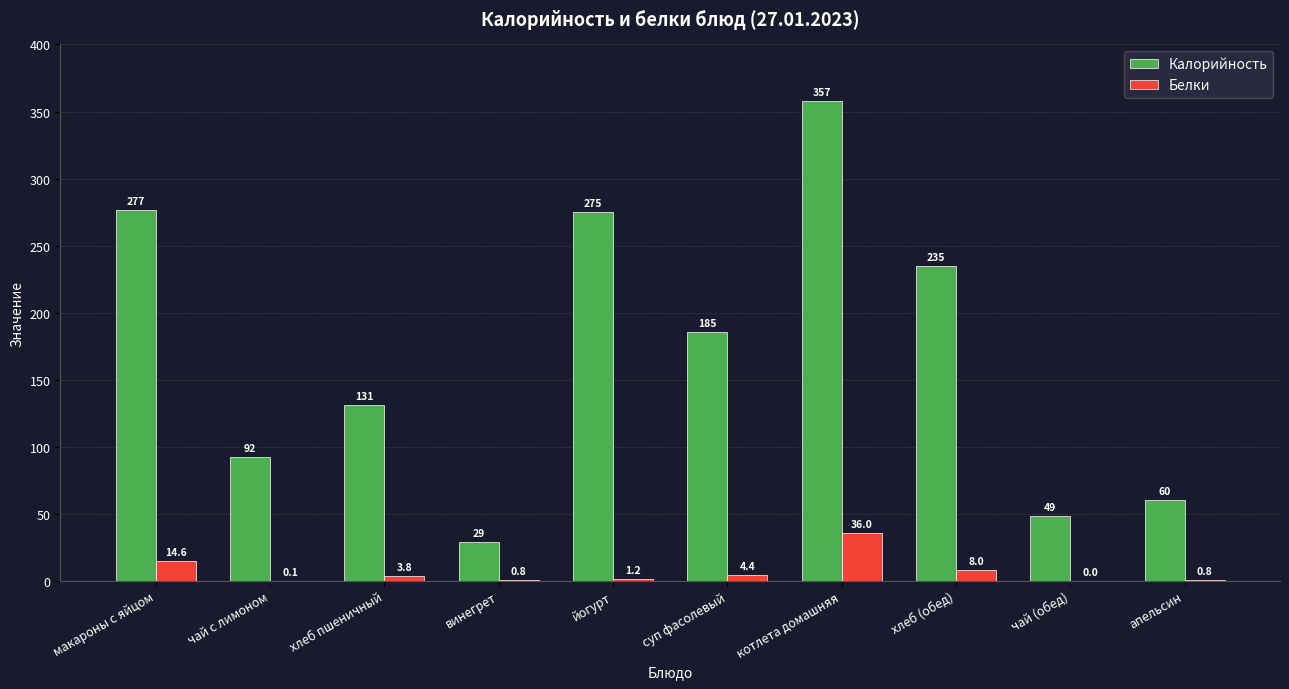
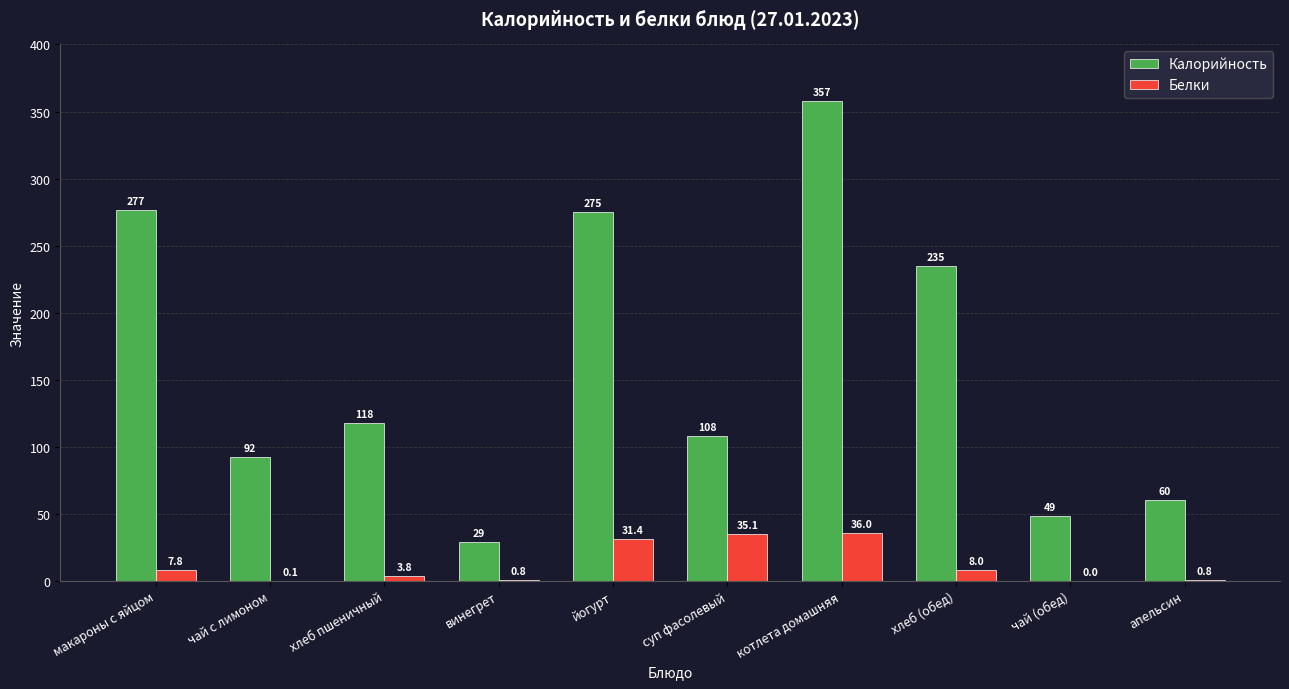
Белки, макароны с яйцом: 14.6 -> 7.8
Калорийность, хлеб пшеничный: 131 -> 118
Белки, йогурт: 1.2 -> 31.4
Калорийность, суп фасолевый: 185 -> 108
Белки, суп фасолевый: 4.4 -> 35.1
